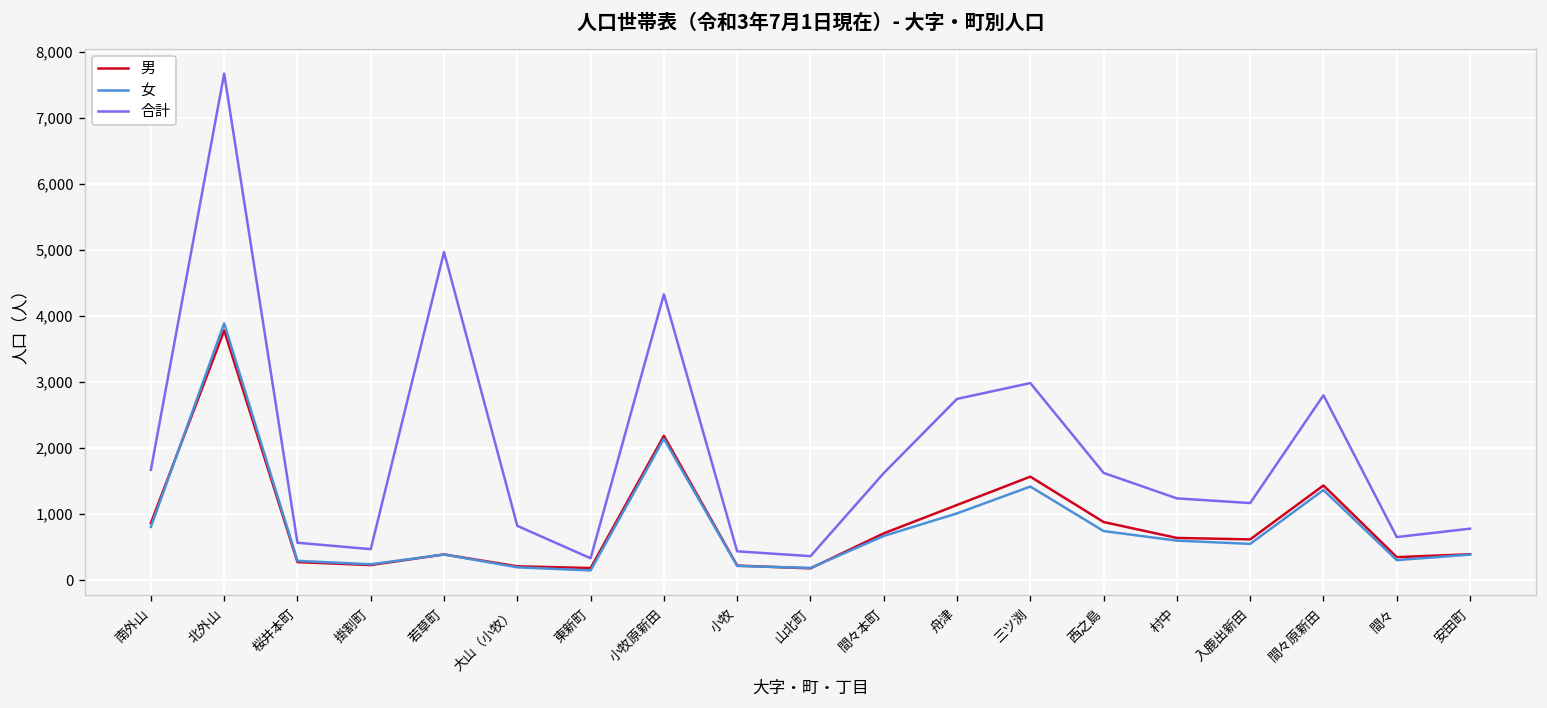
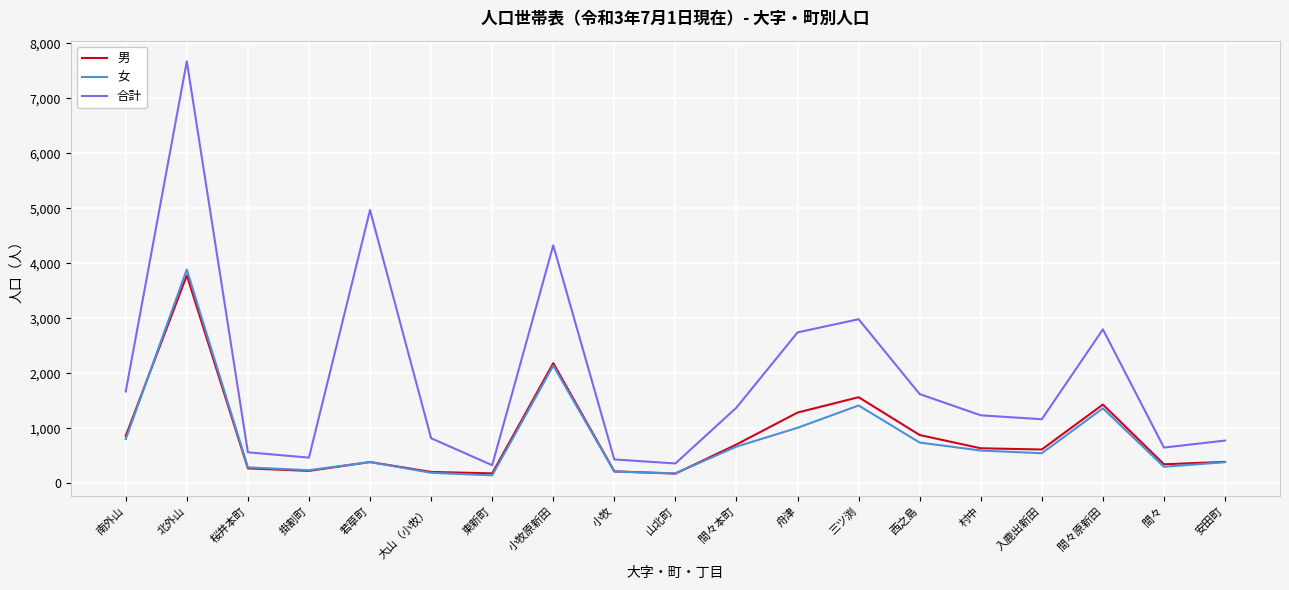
合計, 間々本町: 1,600 -> 1,400
男, 舟津: 1,100 -> 1,300
